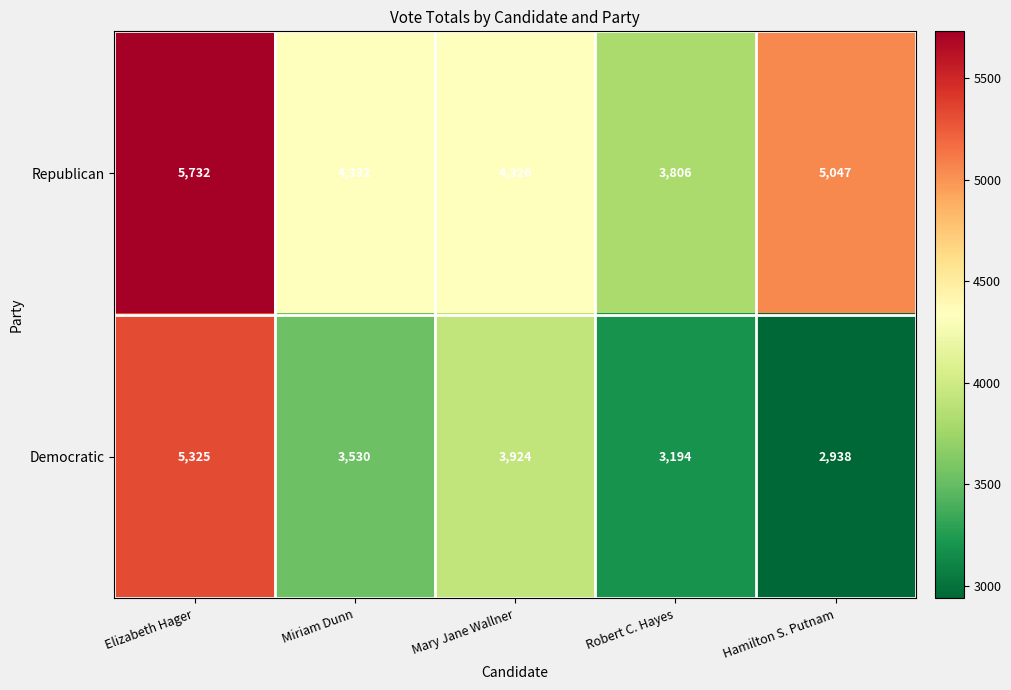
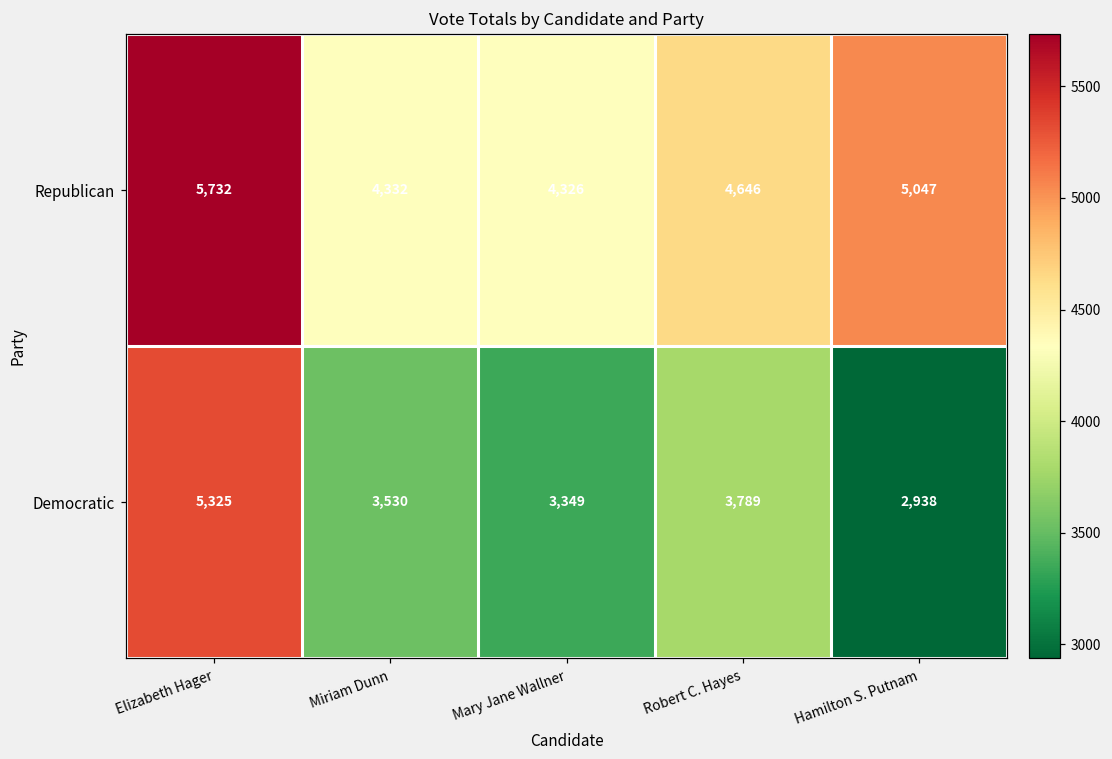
Republican, Robert C. Hayes: 3,806 -> 4,646
Democratic, Mary Jane Wallner: 3,924 -> 3,349
Democratic, Robert C. Hayes: 3,194 -> 3,789
